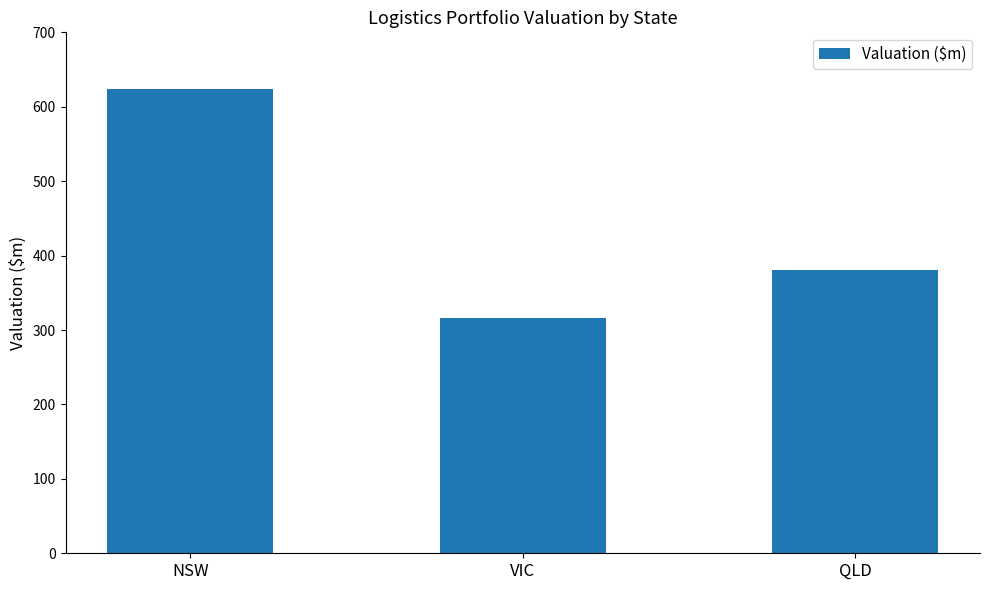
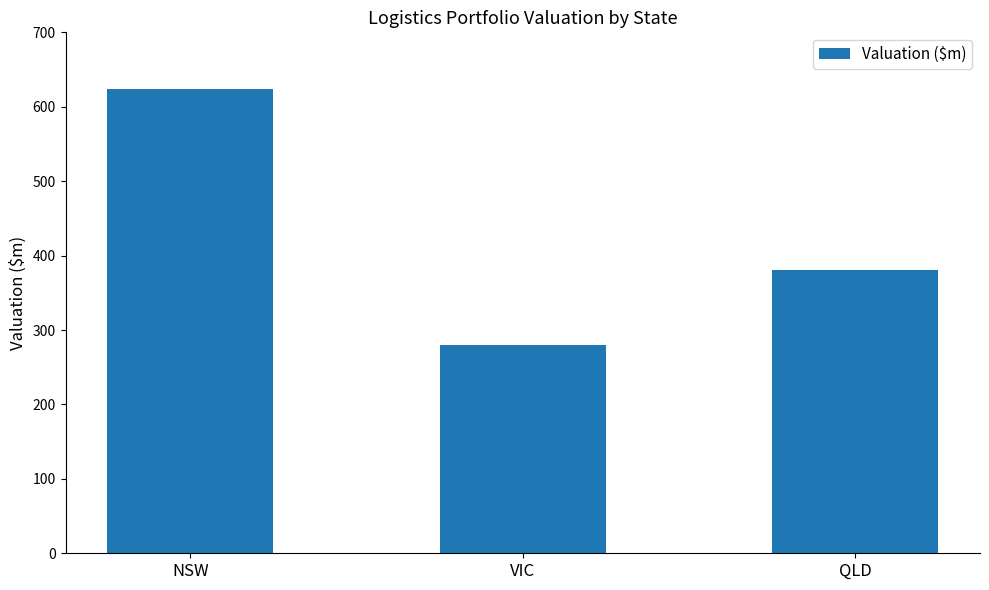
VIC: 320 -> 280
